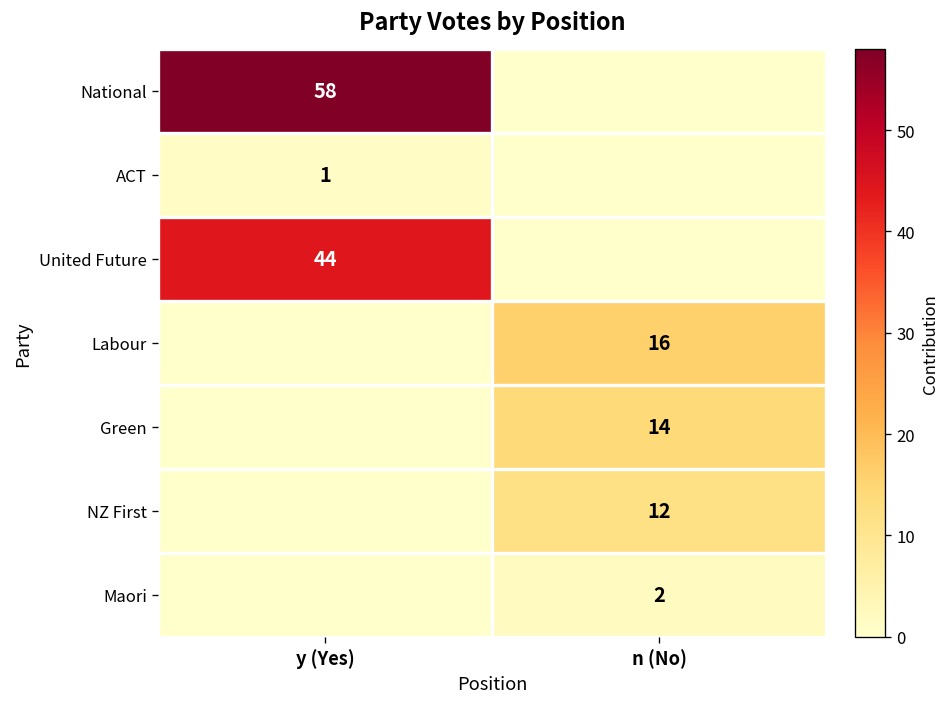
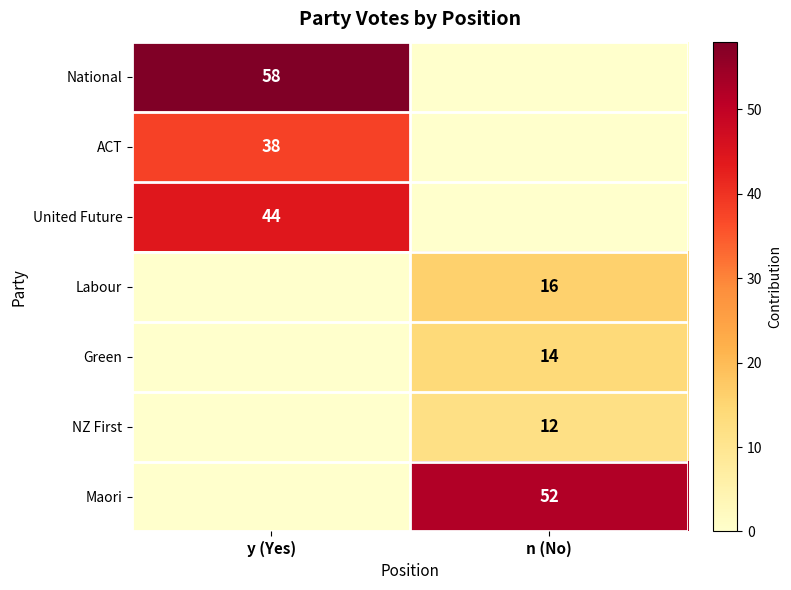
ACT, y (Yes): 1 -> 38
Maori, n (No): 2 -> 52
